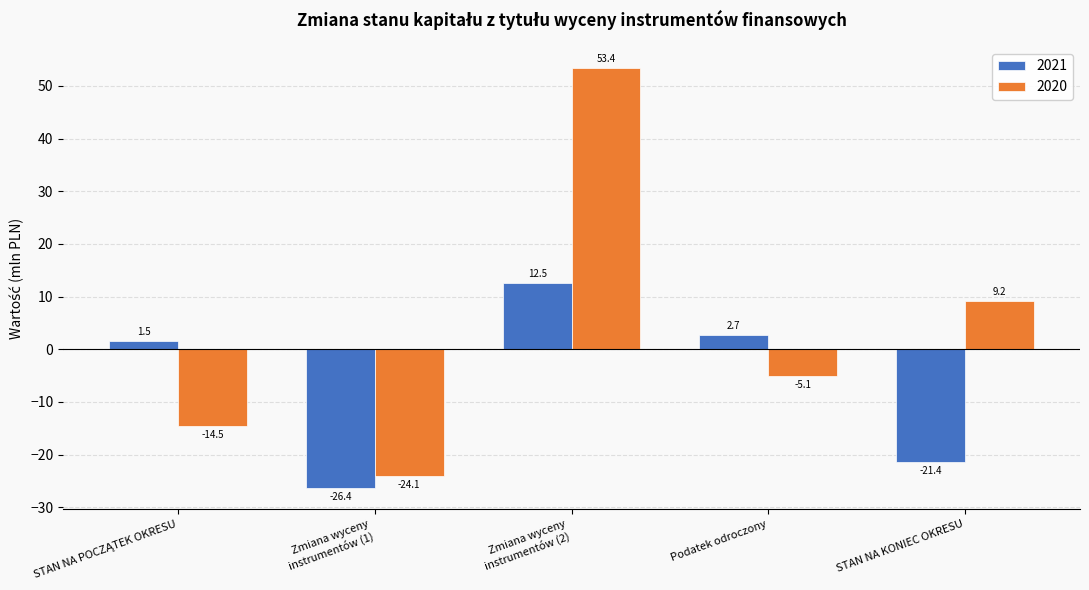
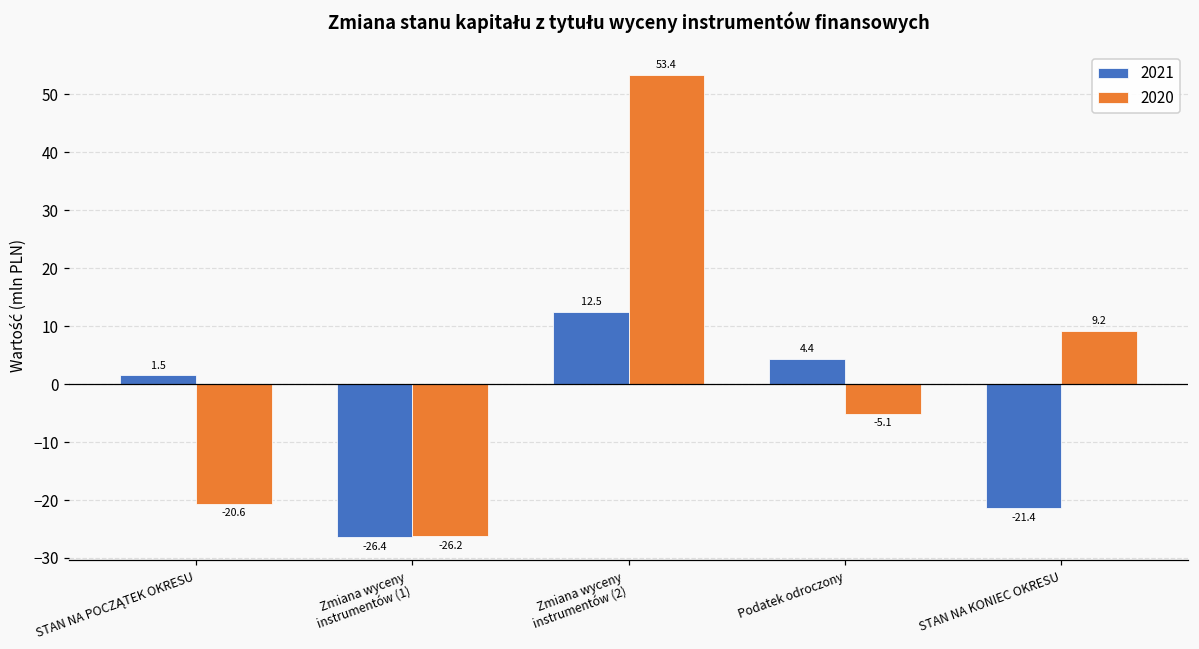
2020, STAN NA POCZĄTEK OKRESU: -14.5 -> -20.6
2020, Zmiana wyceny instrumentów (1): -24.1 -> -26.2
2021, Podatek odroczony: 2.7 -> 4.4
